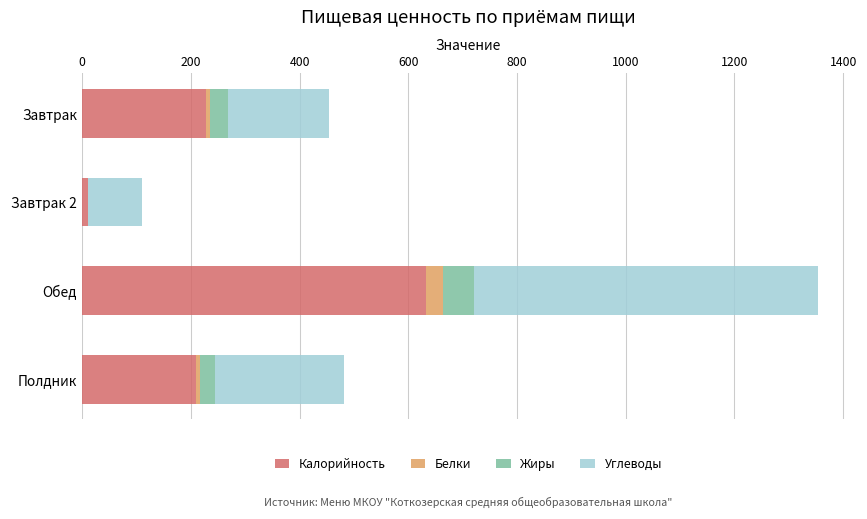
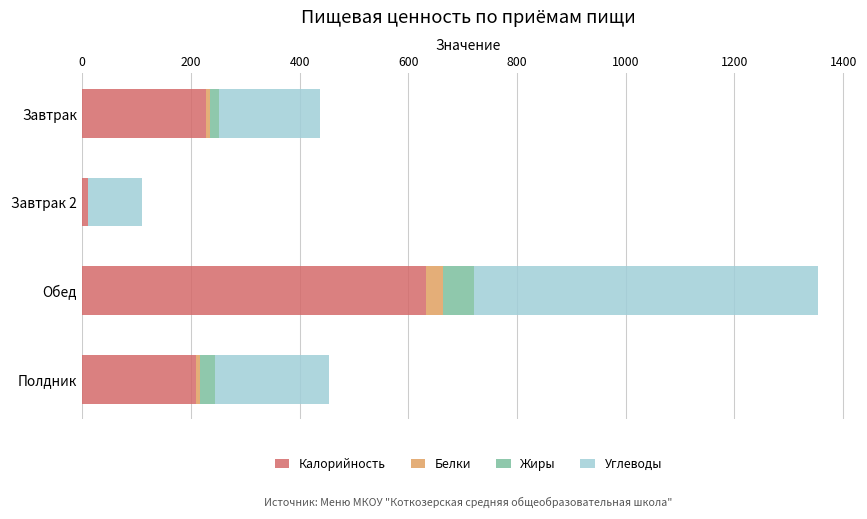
Жиры, Завтрак: 30 -> 20
Углеводы, Полдник: 240 -> 210
